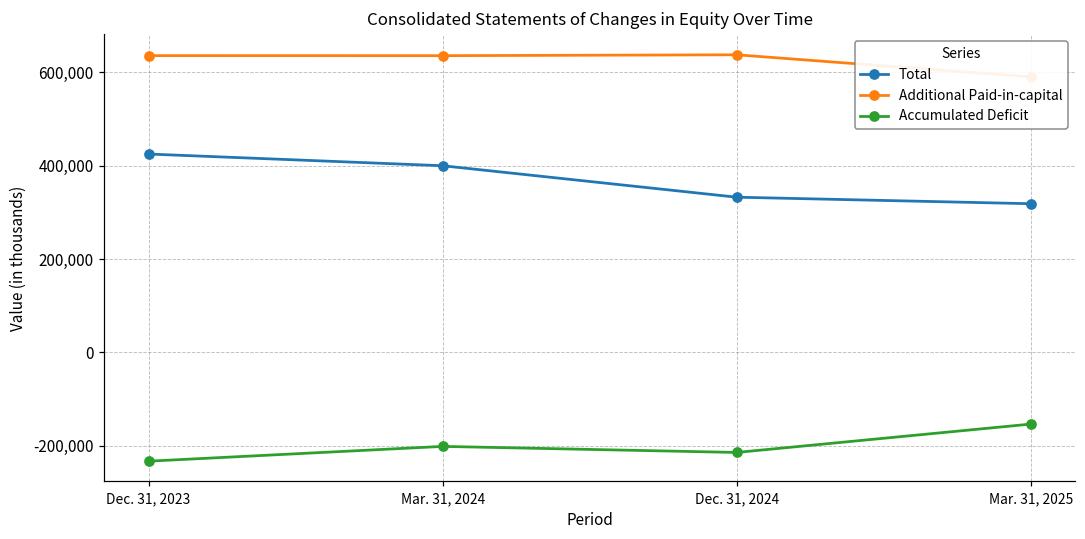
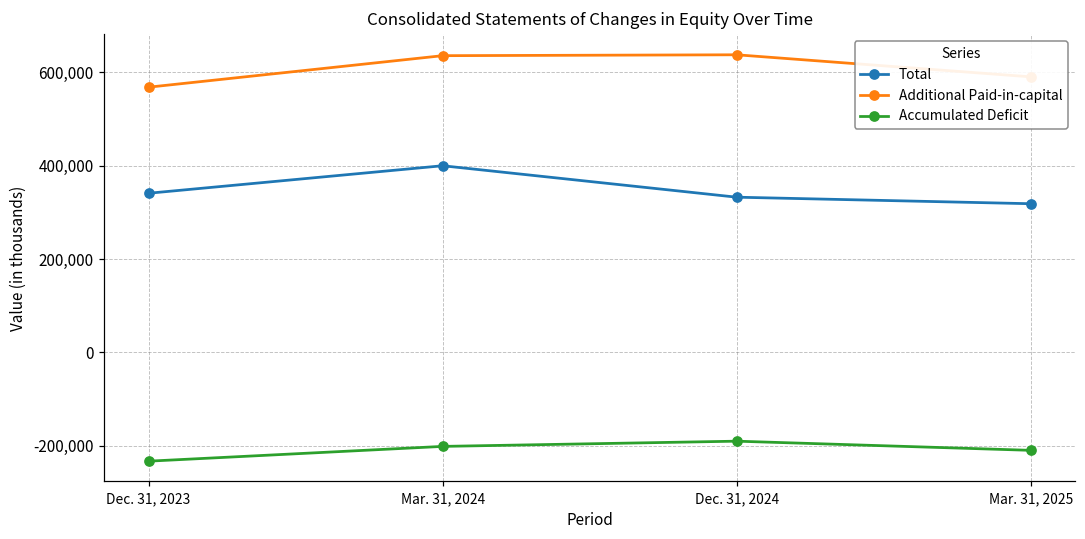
Total, Dec. 31, 2023: 430,000 -> 340,000
Additional Paid-in-capital, Dec. 31, 2023: 640,000 -> 570,000
Accumulated Deficit, Dec. 31, 2024: -210,000 -> -190,000
Accumulated Deficit, Mar. 31, 2025: -150,000 -> -210,000
